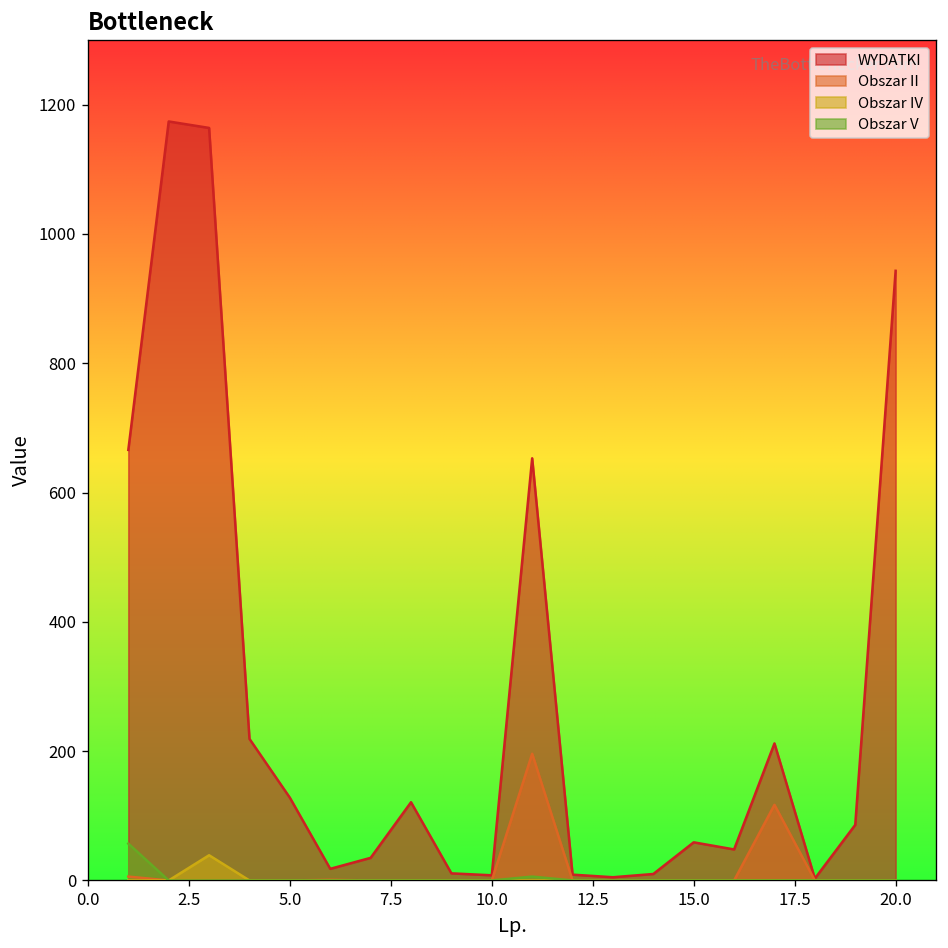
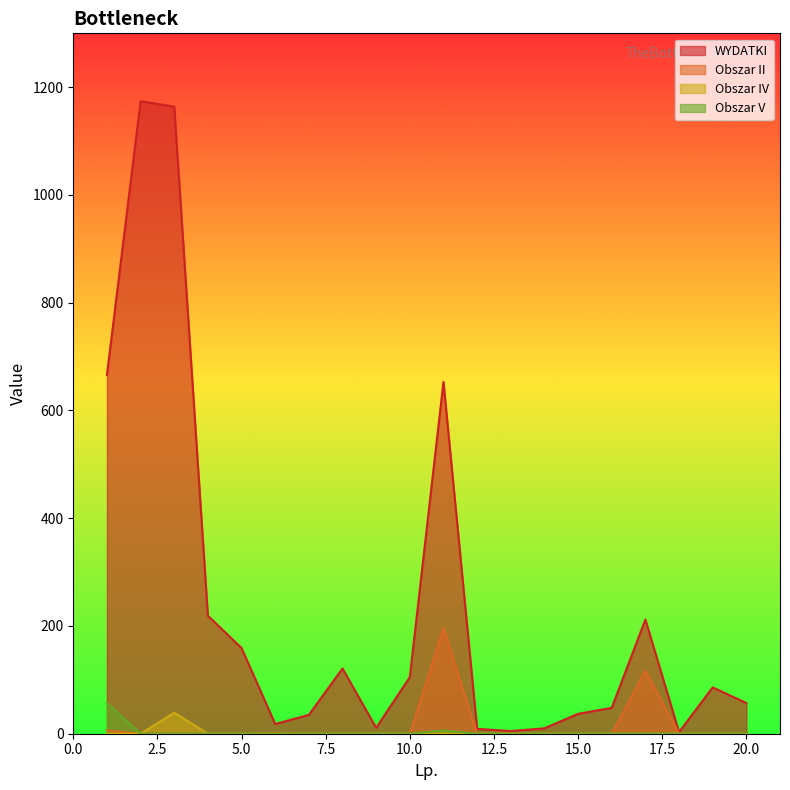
WYDATKI, 5.0: 130 -> 160
WYDATKI, 10.0: 10 -> 110
WYDATKI, 15.0: 60 -> 40
WYDATKI, 20.0: 940 -> 60
